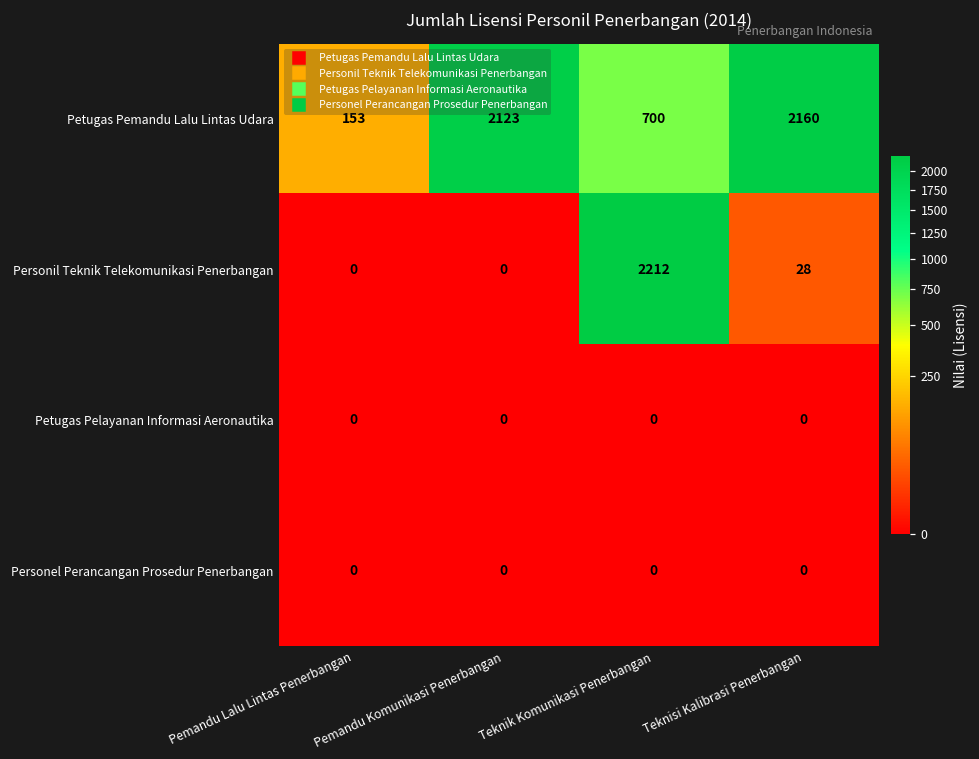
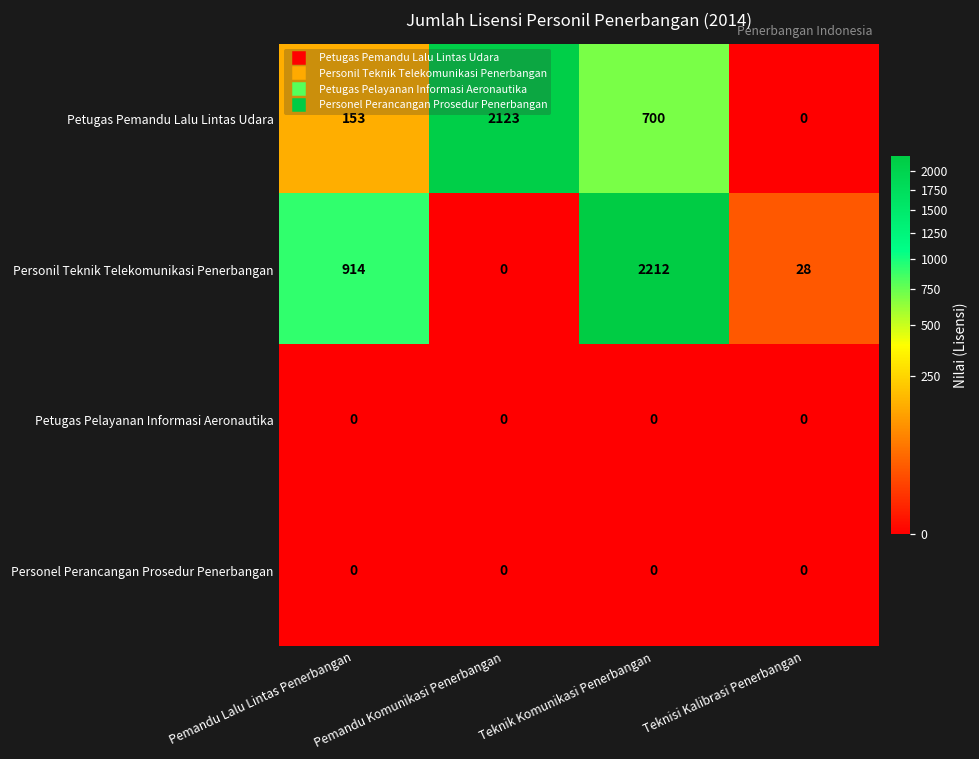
Petugas Pemandu Lalu Lintas Udara, Teknisi Kalibrasi Penerbangan: 2160 -> 0
Personil Teknik Telekomunikasi Penerbangan, Pemandu Lalu Lintas Penerbangan: 0 -> 914
